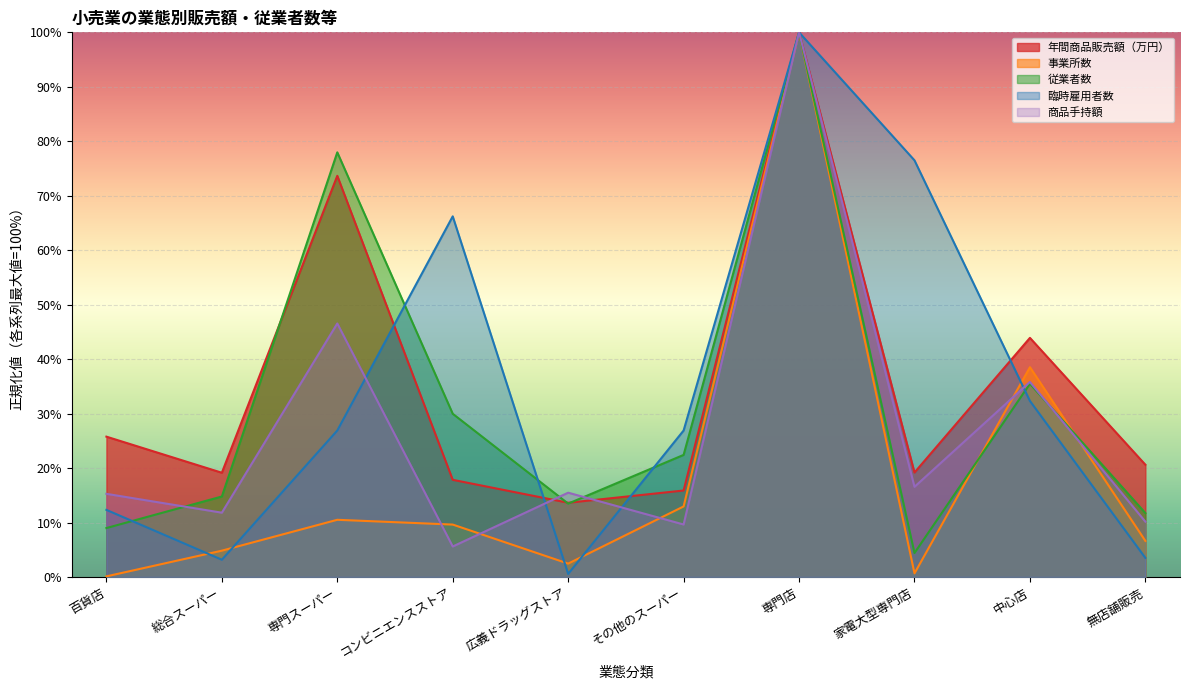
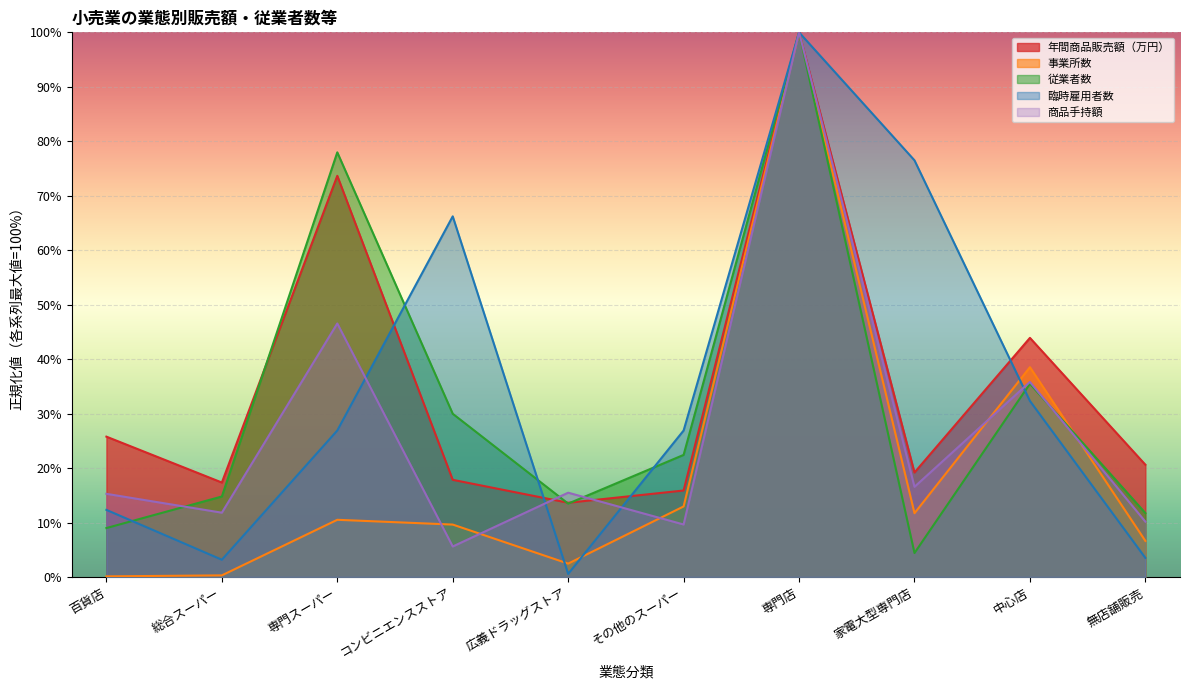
年間商品販売額（万円）, 総合スーパー: 19% -> 17%
事業所数, 総合スーパー: 5% -> 0%
事業所数, 家電大型専門店: 1% -> 12%
